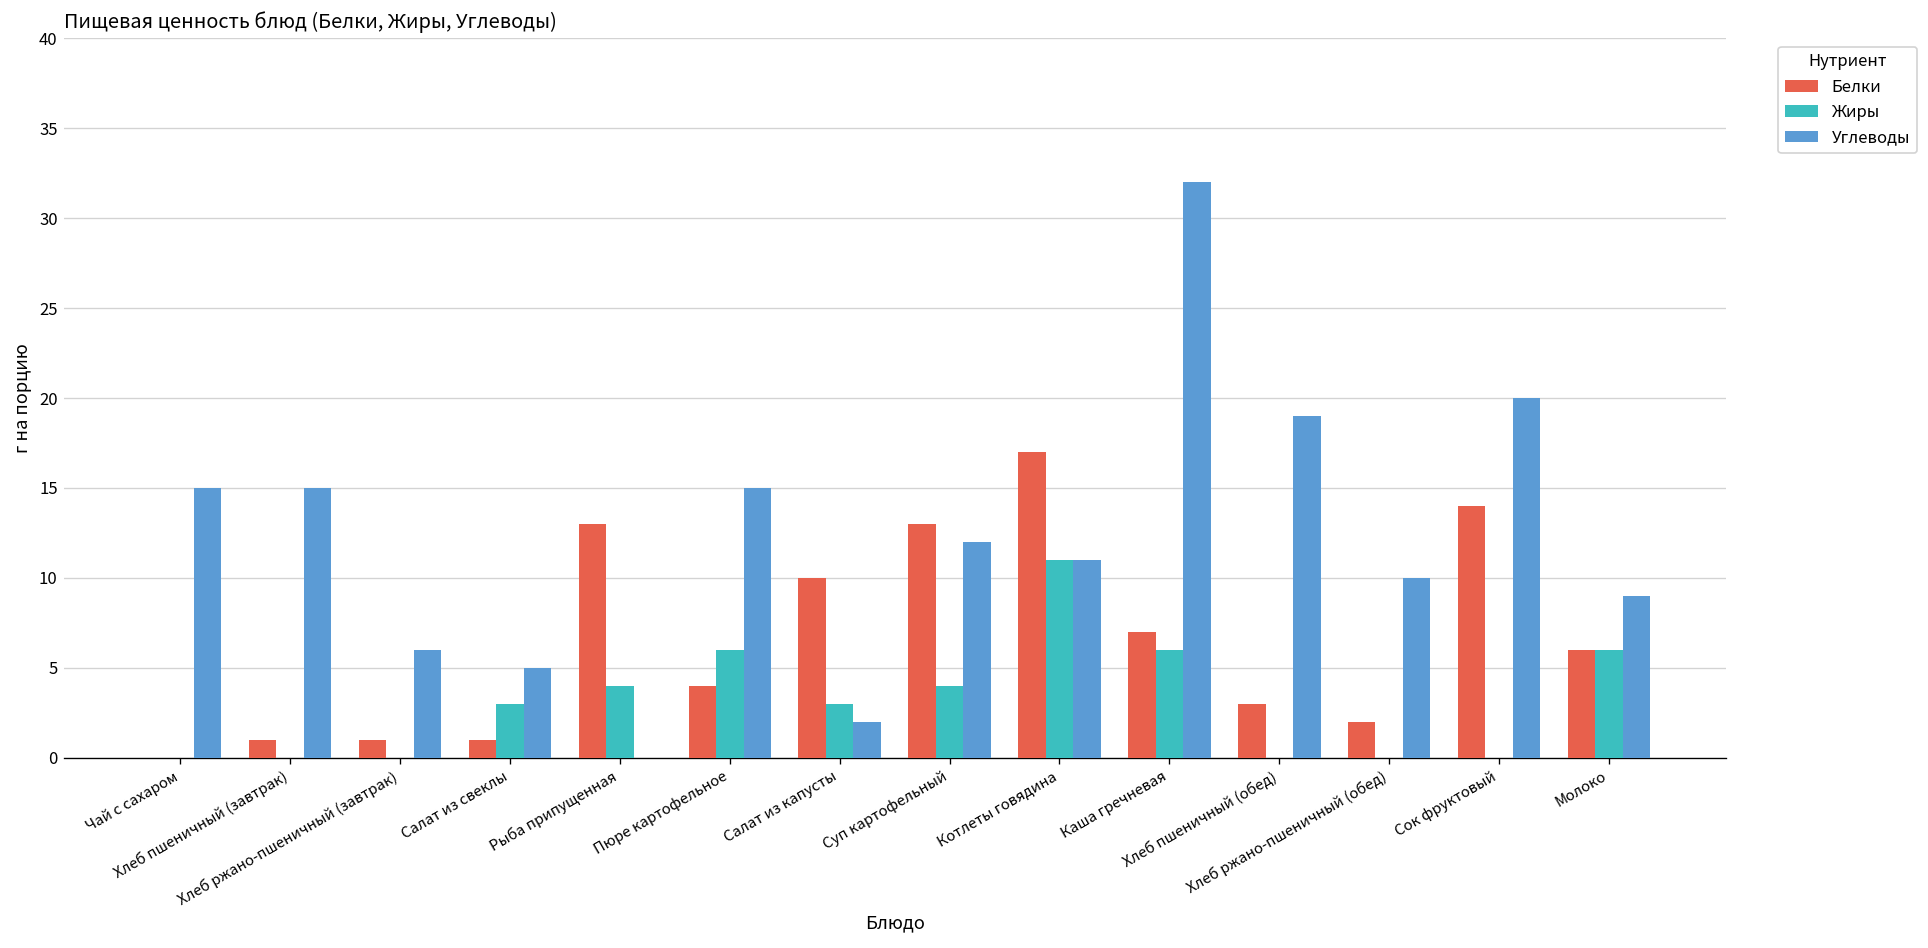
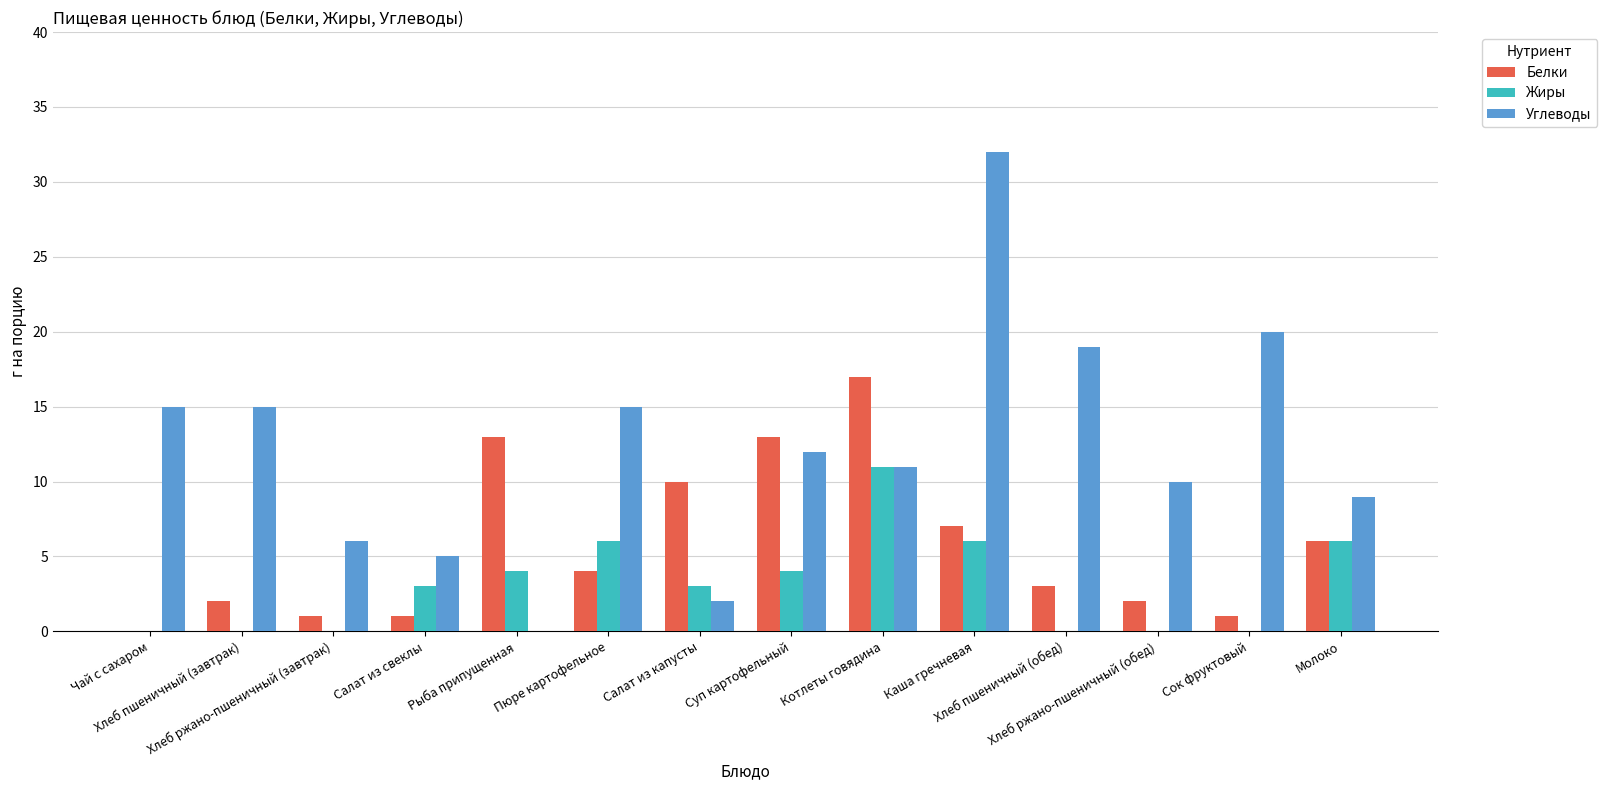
Белки, Хлеб пшеничный (завтрак): 1 -> 2
Белки, Сок фруктовый: 14 -> 1
